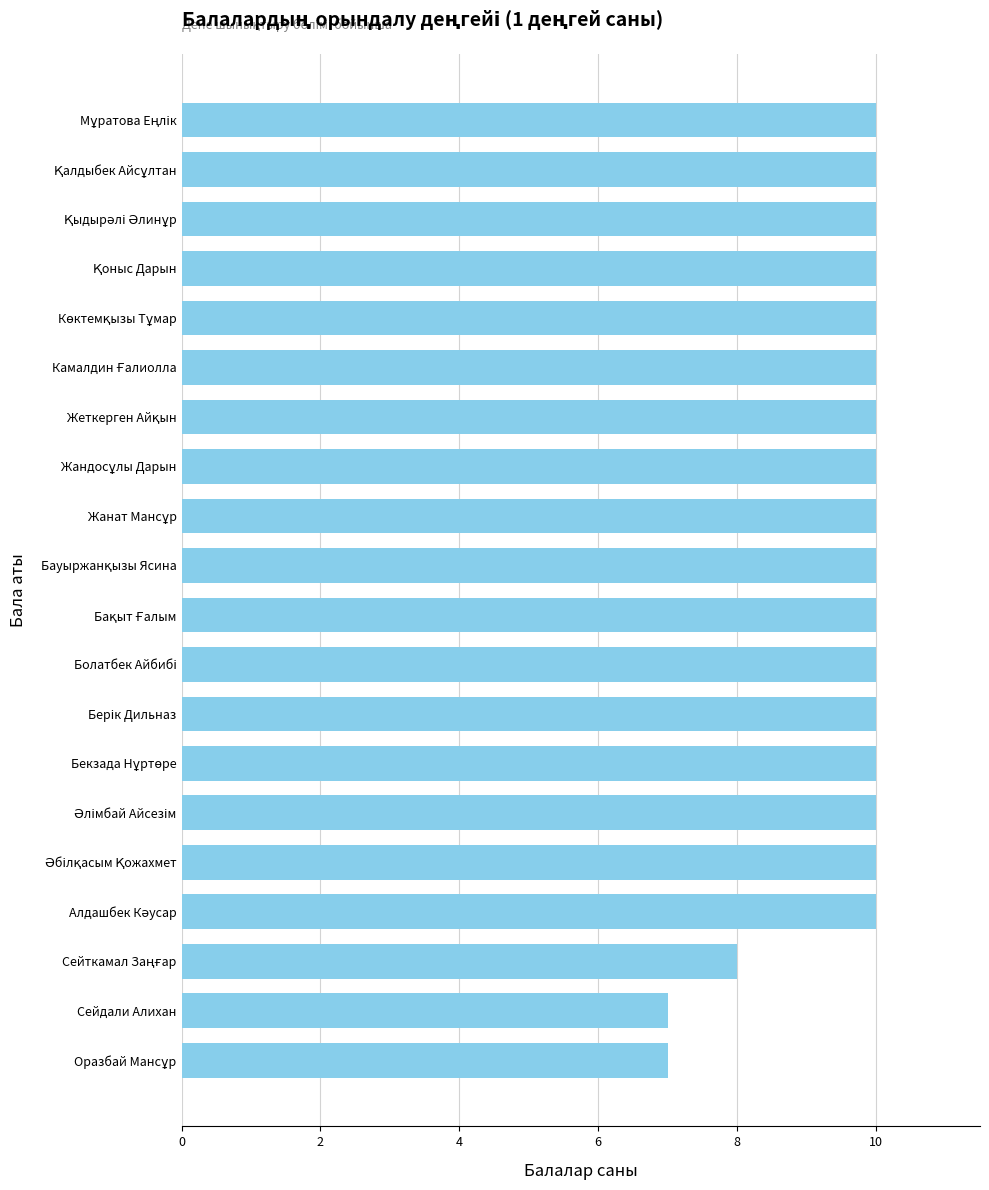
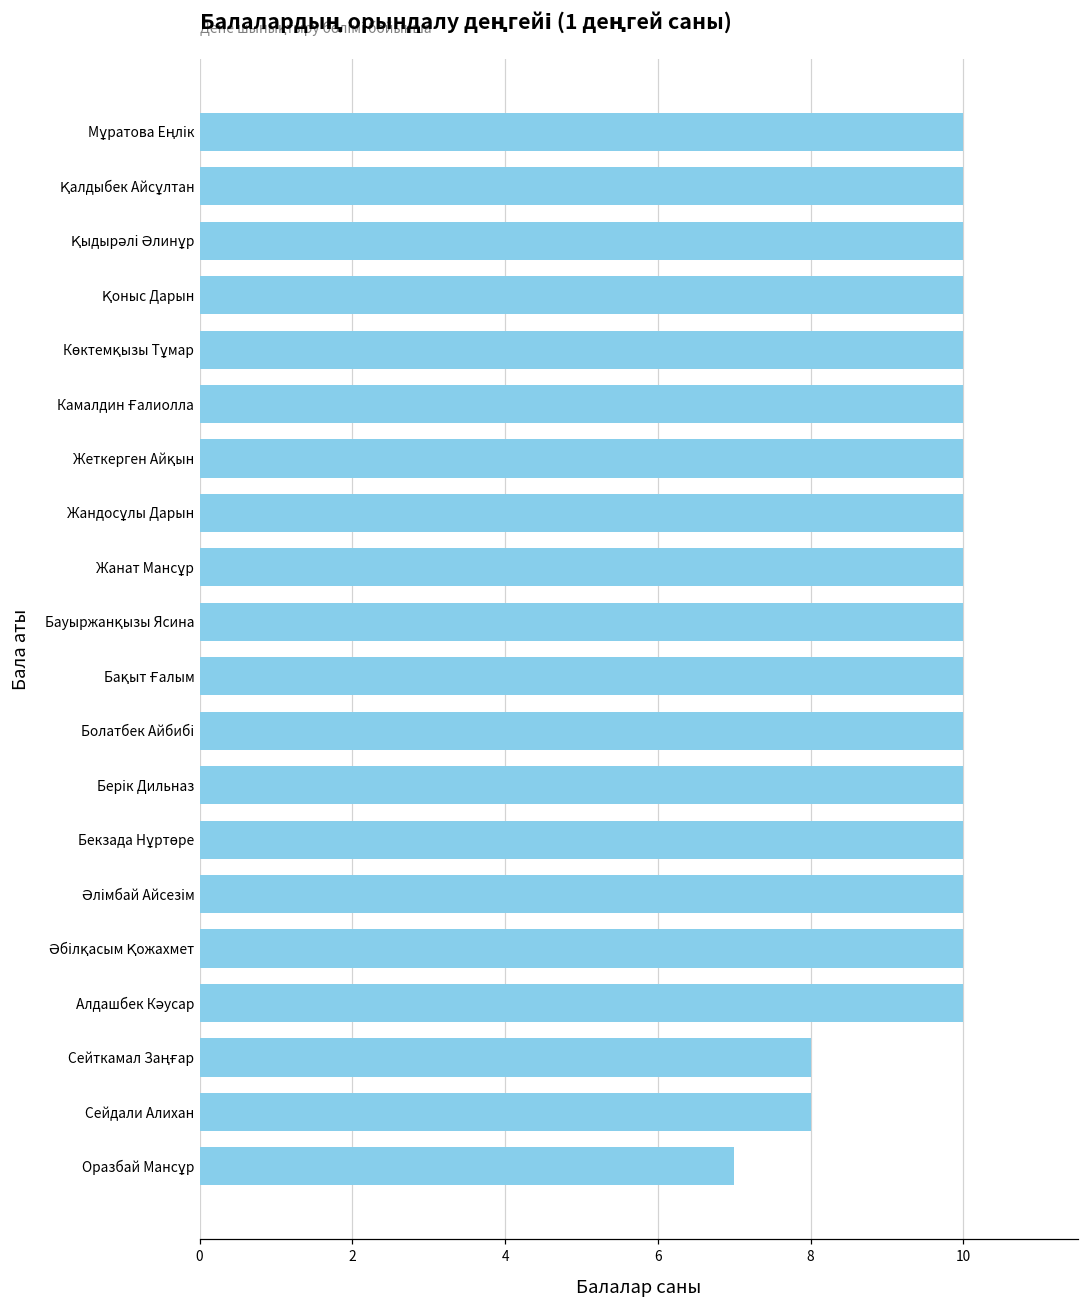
Сейдали Алихан: 7 -> 8
